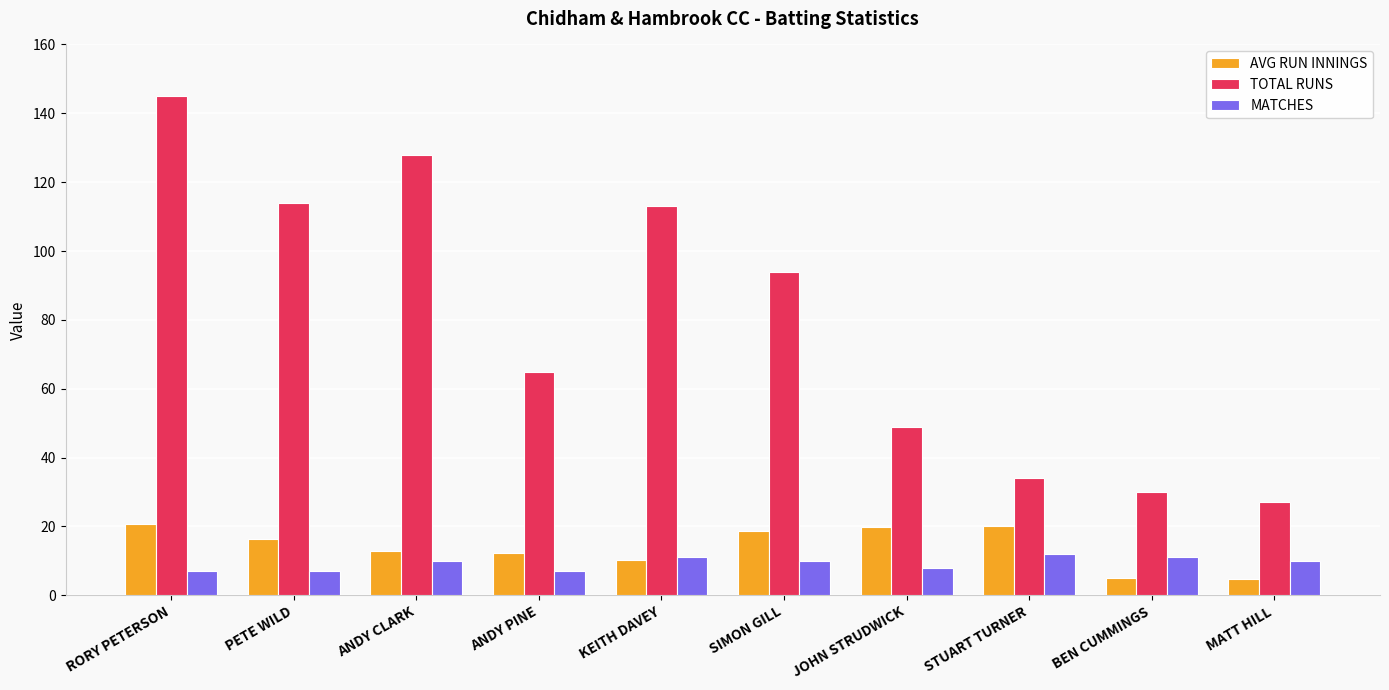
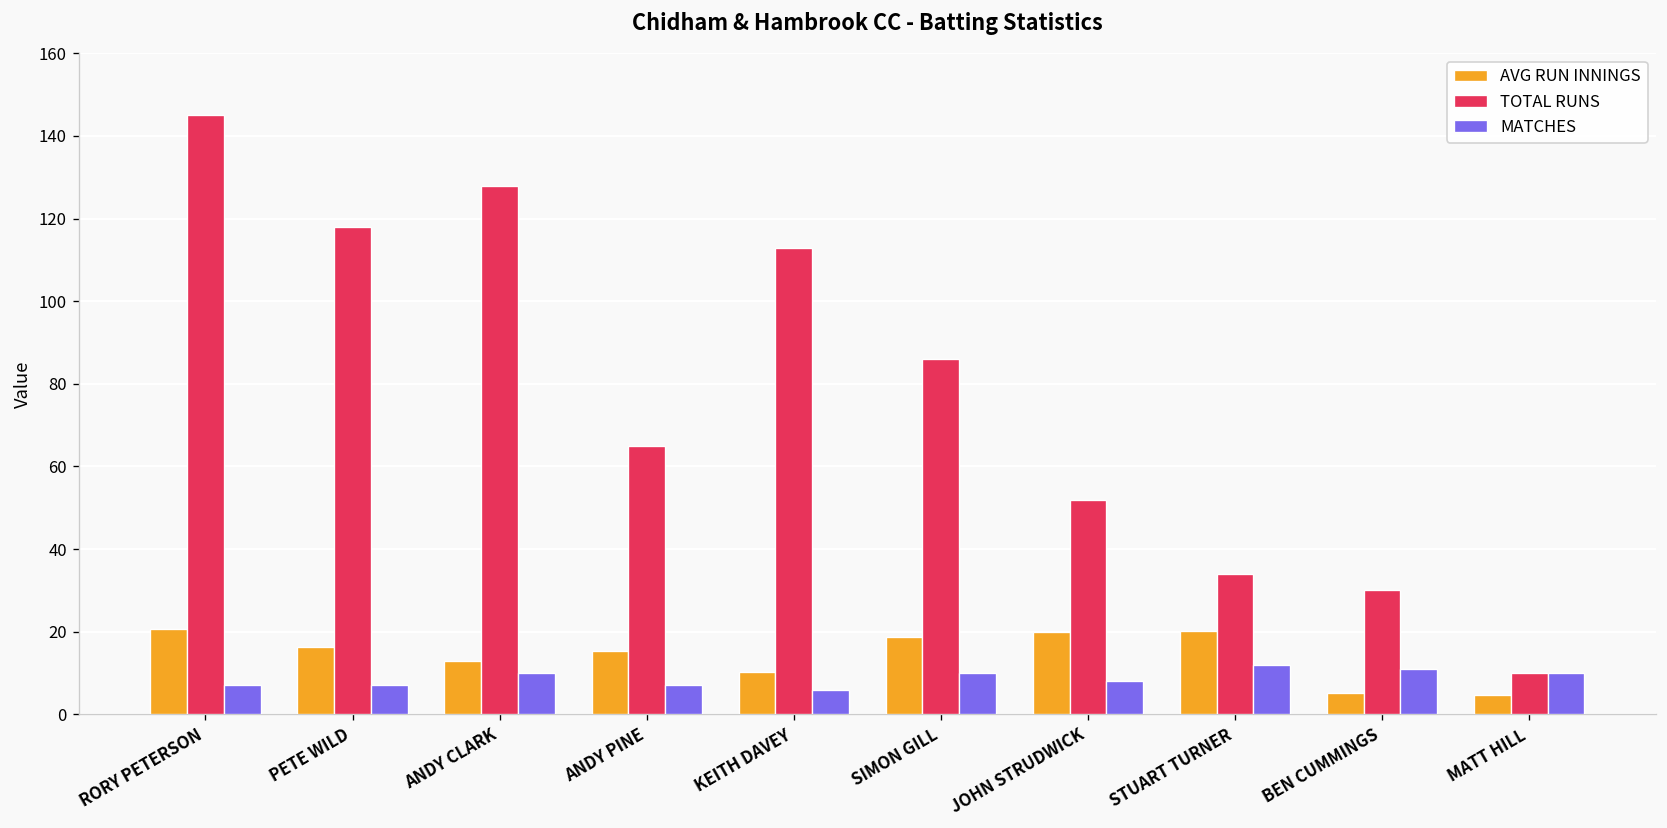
TOTAL RUNS, PETE WILD: 114 -> 118
AVG RUN INNINGS, ANDY PINE: 12 -> 15
MATCHES, KEITH DAVEY: 11 -> 6
TOTAL RUNS, SIMON GILL: 94 -> 86
TOTAL RUNS, JOHN STRUDWICK: 49 -> 52
TOTAL RUNS, MATT HILL: 27 -> 10
